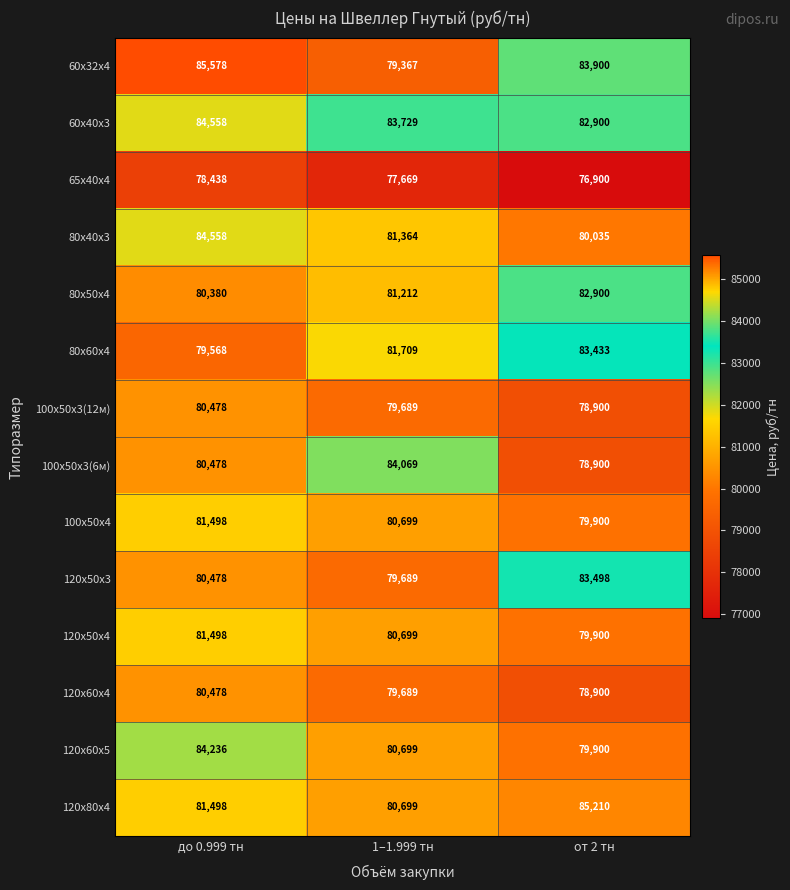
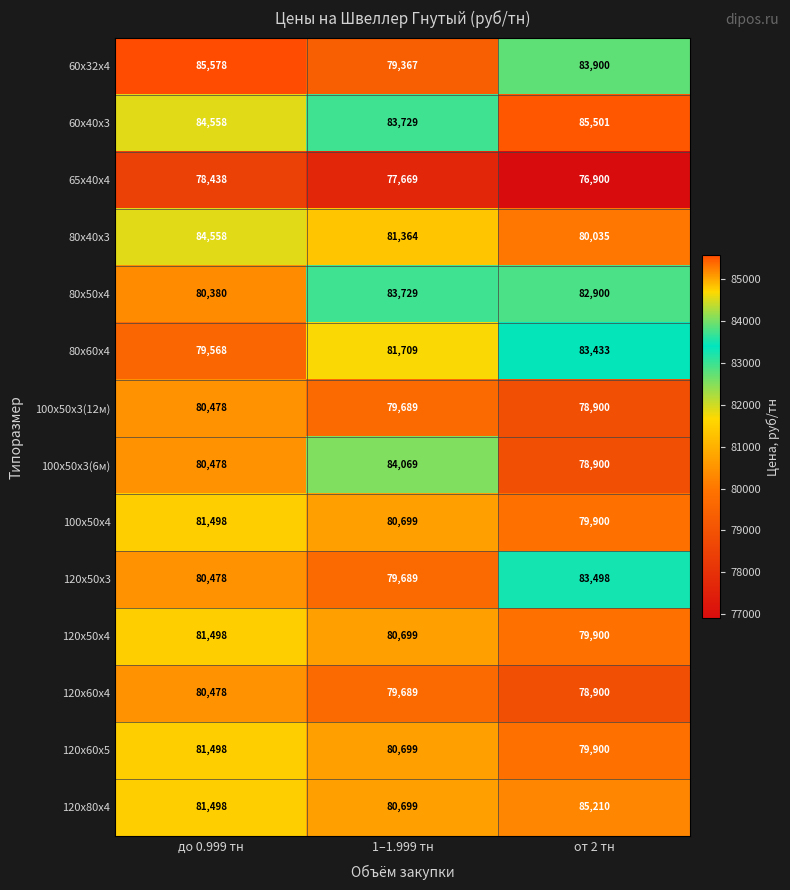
60х40х3, от 2 тн: 82,900 -> 85,501
80х50х4, 1–1.999 тн: 81,212 -> 83,729
120х60х5, до 0.999 тн: 84,236 -> 81,498
